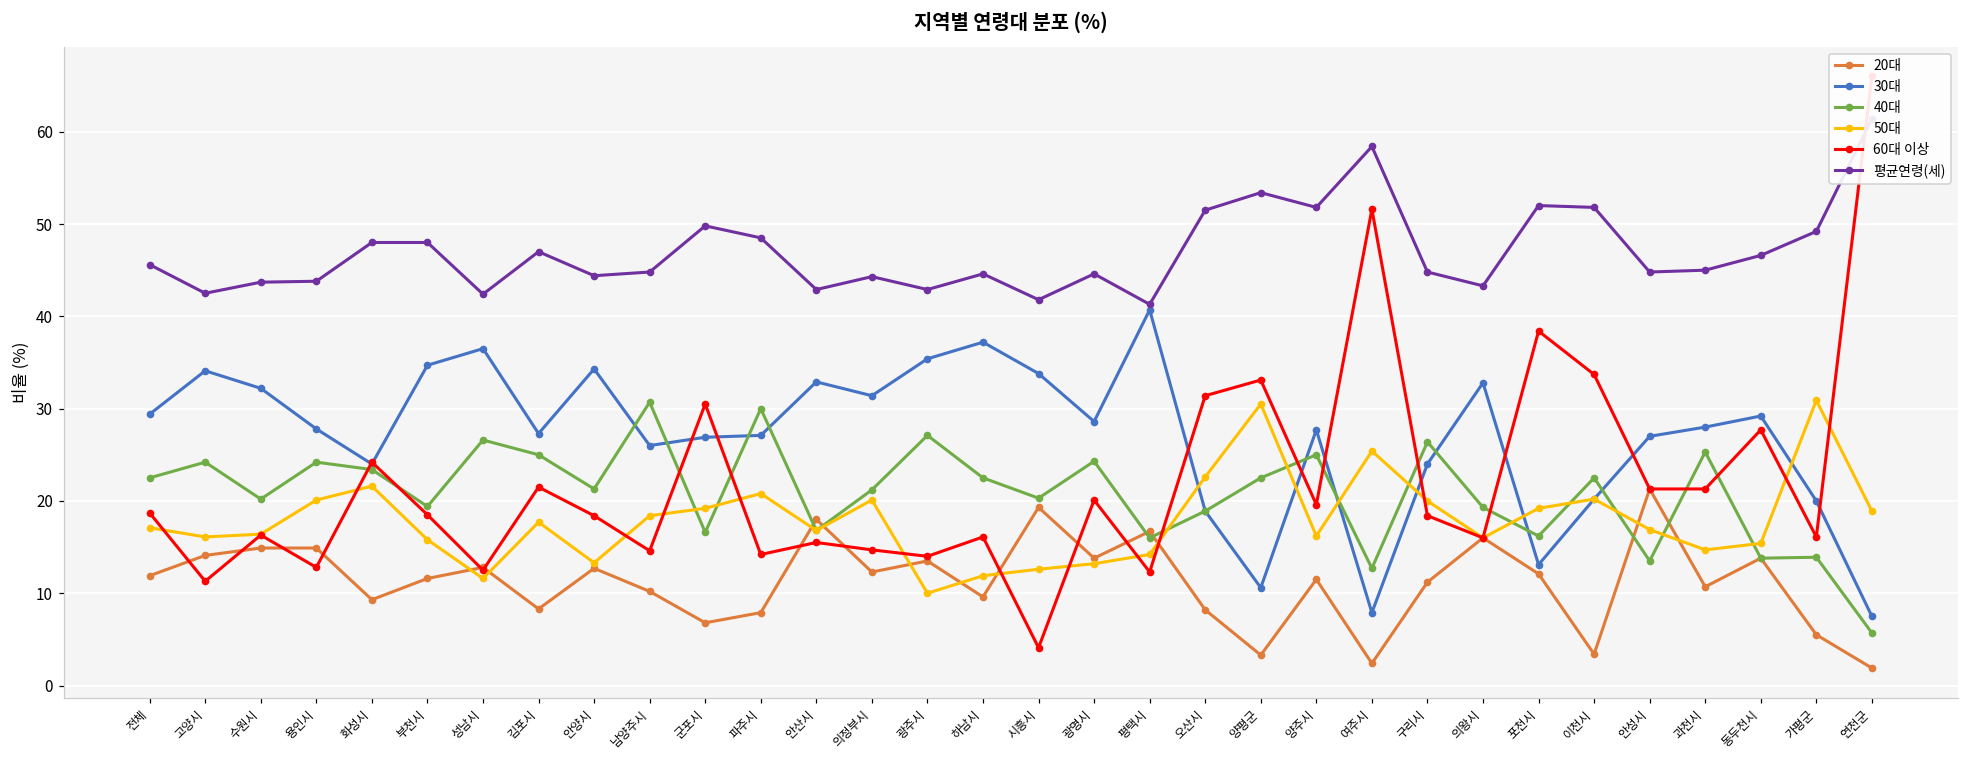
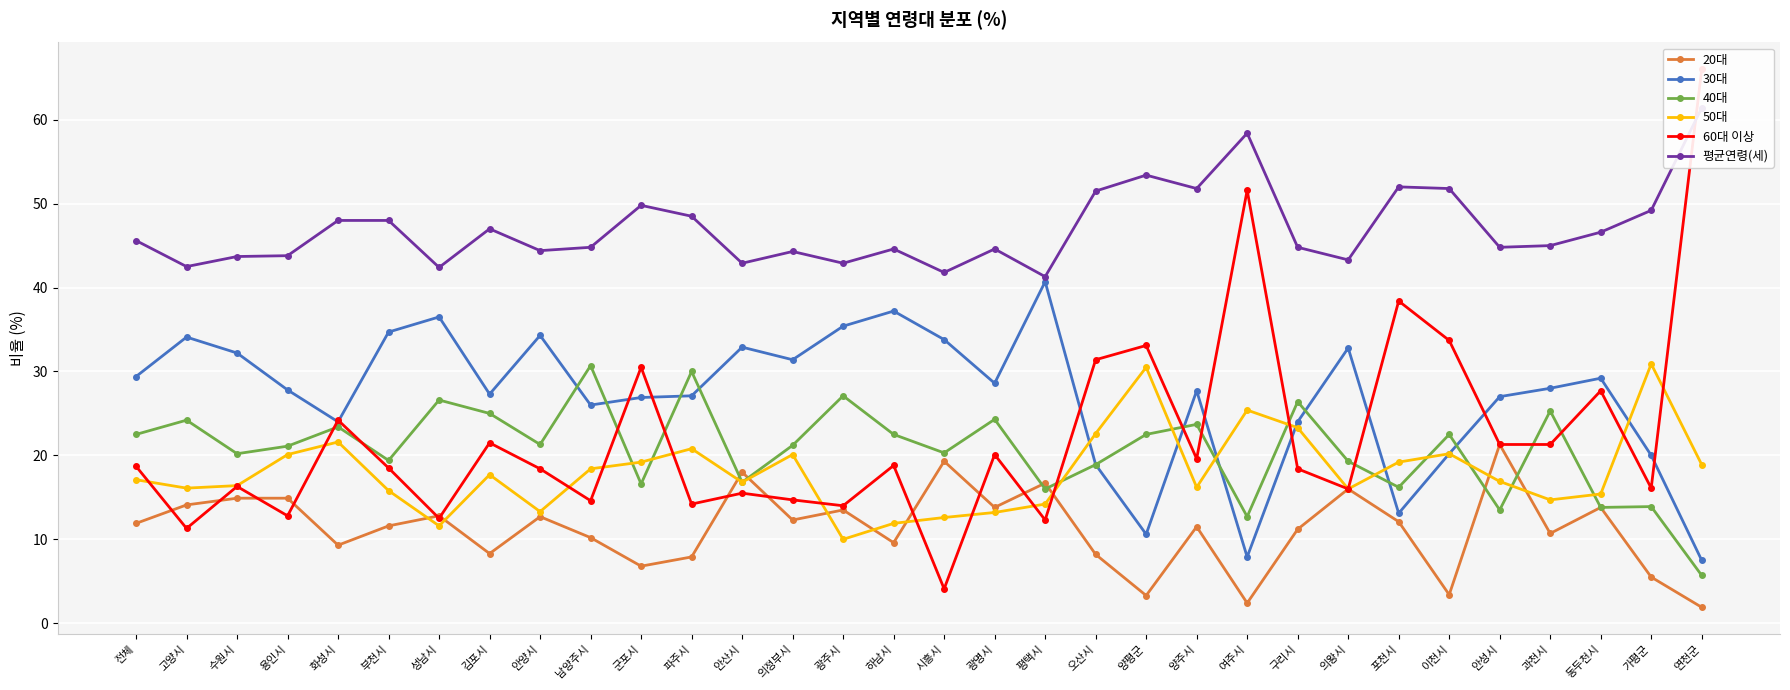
40대, 용인시: 24 -> 21
60대 이상, 하남시: 16 -> 19
40대, 양주시: 25 -> 24
50대, 구리시: 20 -> 23
